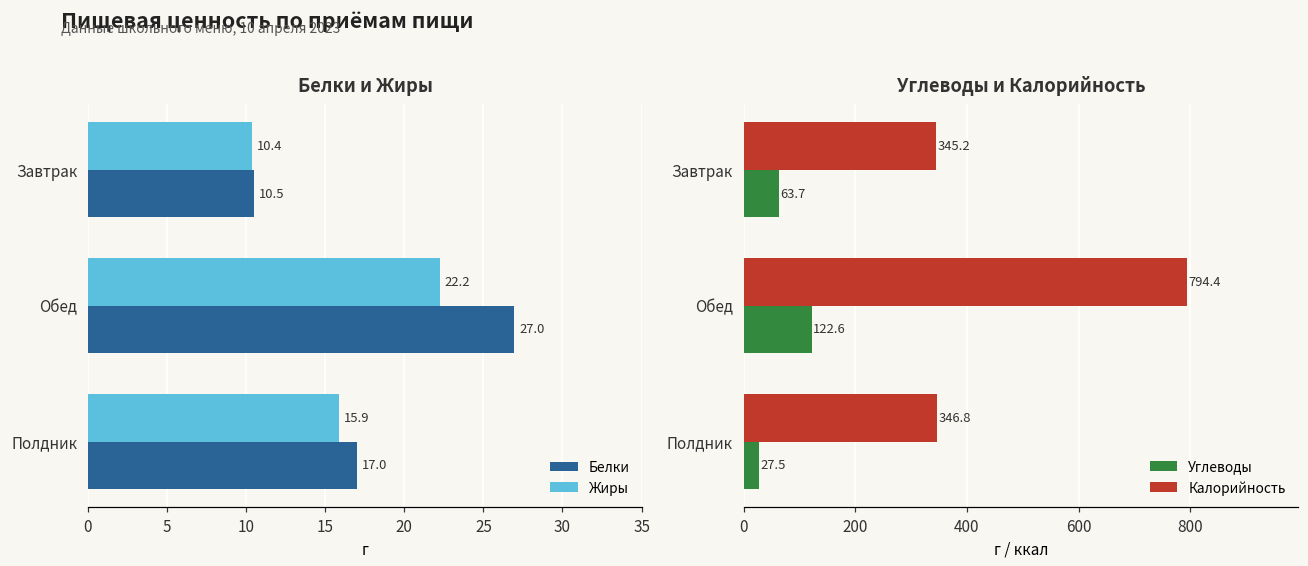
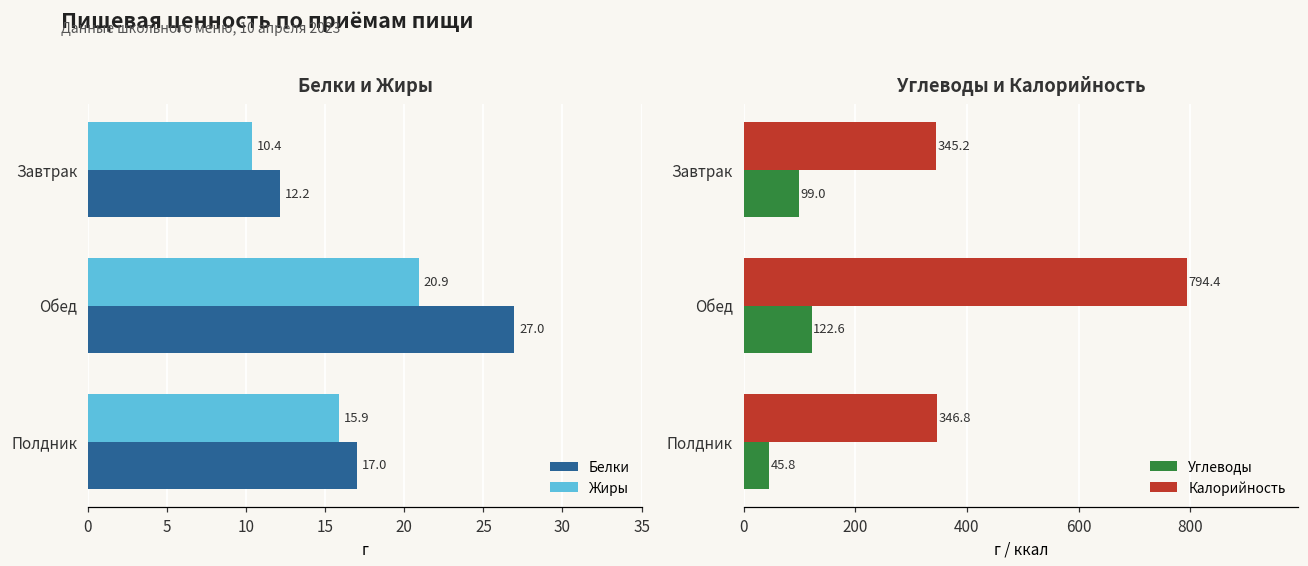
Белки и Жиры, Белки, Завтрак: 10.5 -> 12.2
Белки и Жиры, Жиры, Обед: 22.2 -> 20.9
Углеводы и Калорийность, Углеводы, Завтрак: 63.7 -> 99.0
Углеводы и Калорийность, Углеводы, Полдник: 27.5 -> 45.8
